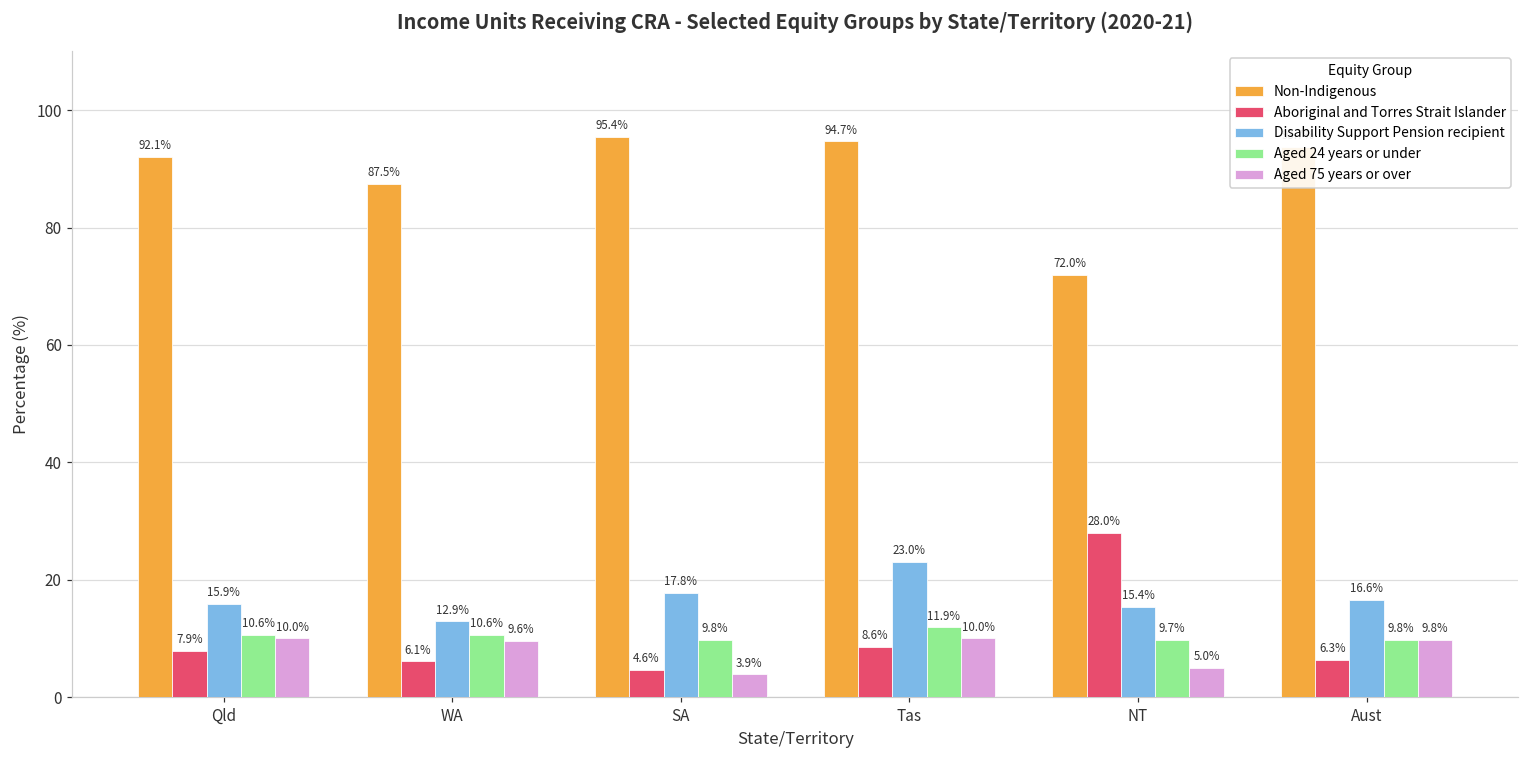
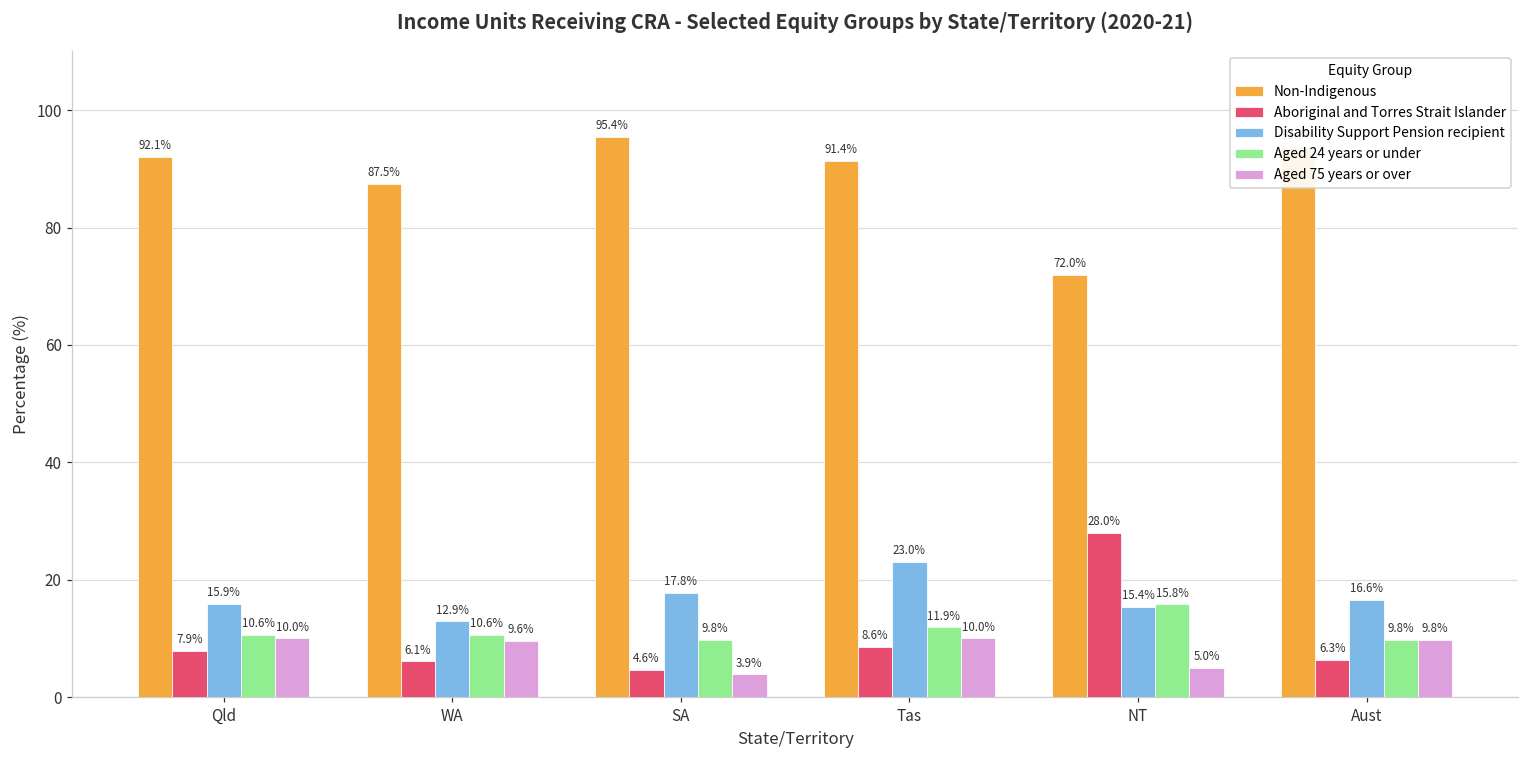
Non-Indigenous, Tas: 94.7% -> 91.4%
Aged 24 years or under, NT: 9.7% -> 15.8%
